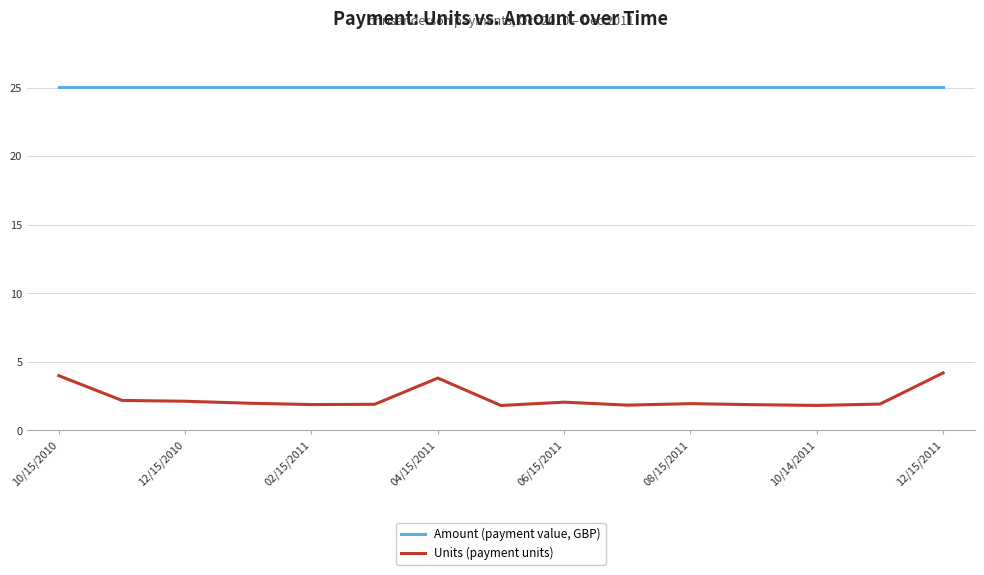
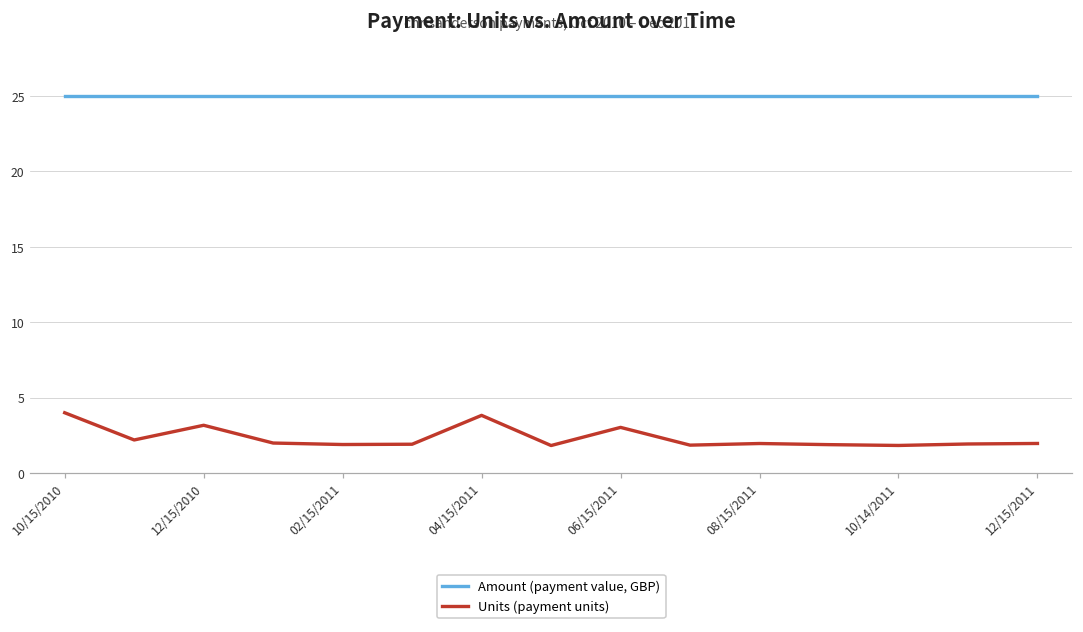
Units (payment units), 12/15/2010: 2.1 -> 3.2
Units (payment units), 06/15/2011: 2.1 -> 3.0
Units (payment units), 12/15/2011: 4.2 -> 2.0
